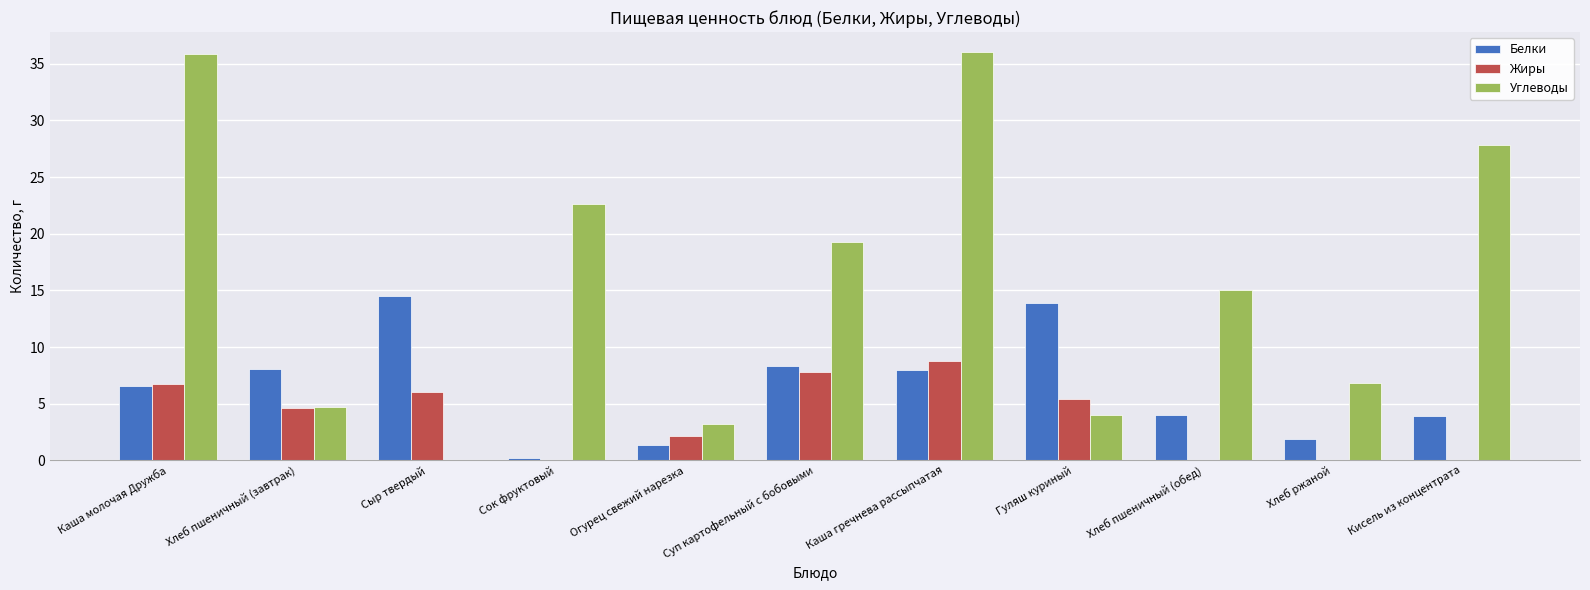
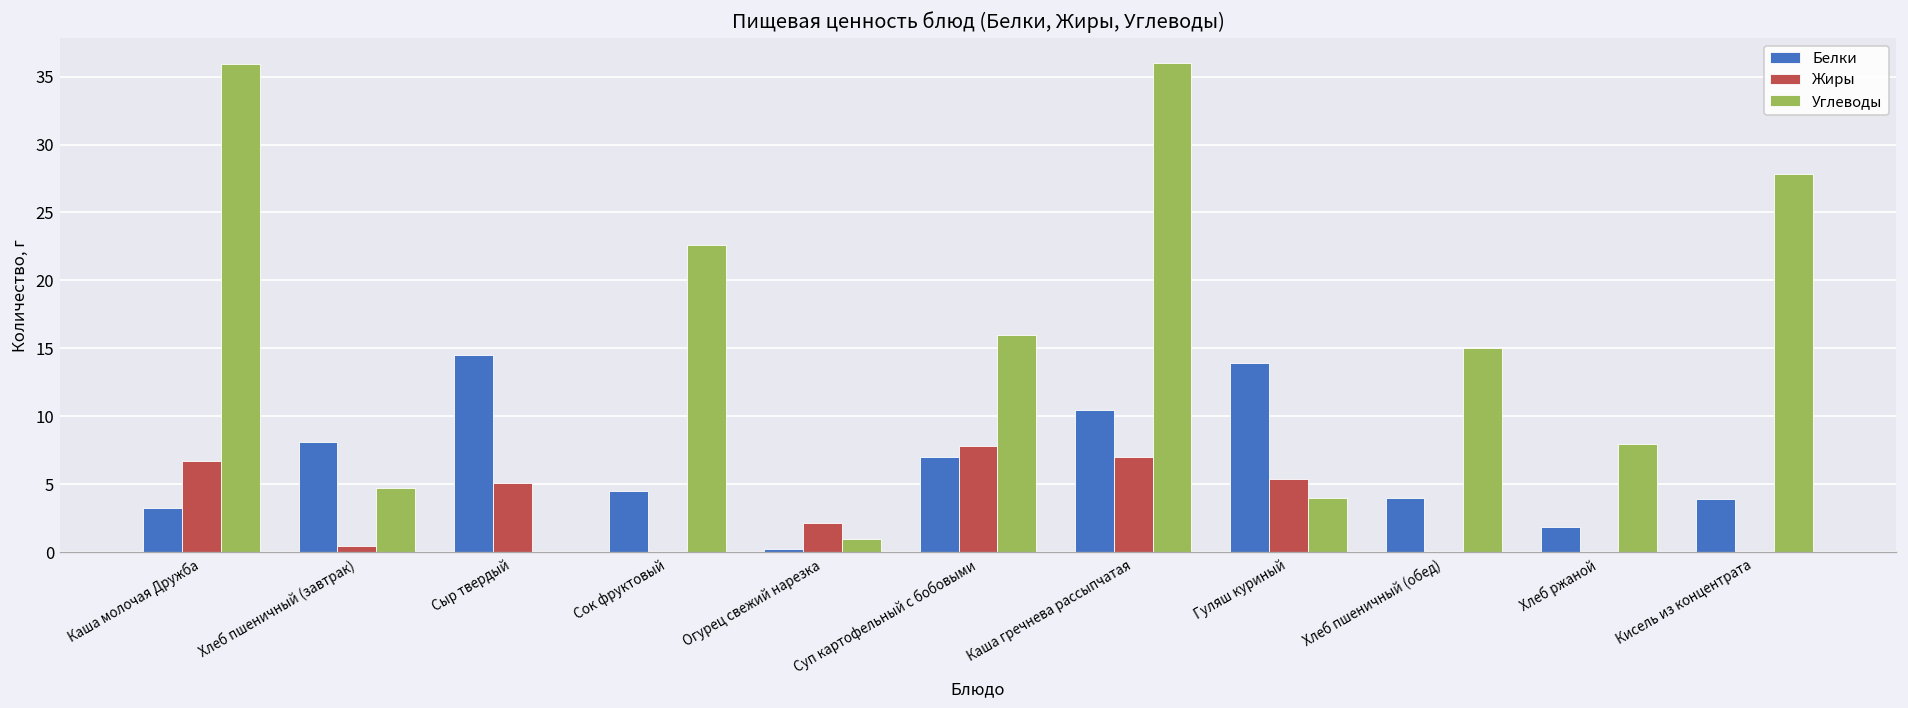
Белки, Каша молочая Дружба: 6.6 -> 3.3
Жиры, Хлеб пшеничный (завтрак): 4.6 -> 0.5
Жиры, Сыр твердый: 6.0 -> 5.1
Белки, Сок фруктовый: 0.2 -> 4.5
Белки, Огурец свежий нарезка: 1.3 -> 0.2
Углеводы, Огурец свежий нарезка: 3.2 -> 1.0
Белки, Суп картофельный с бобовыми: 8.3 -> 7.0
Углеводы, Суп картофельный с бобовыми: 19.3 -> 16.0
Белки, Каша гречнева рассыпчатая: 8.0 -> 10.5
Жиры, Каша гречнева рассыпчатая: 8.8 -> 7.0
Углеводы, Хлеб ржаной: 6.8 -> 8.0
